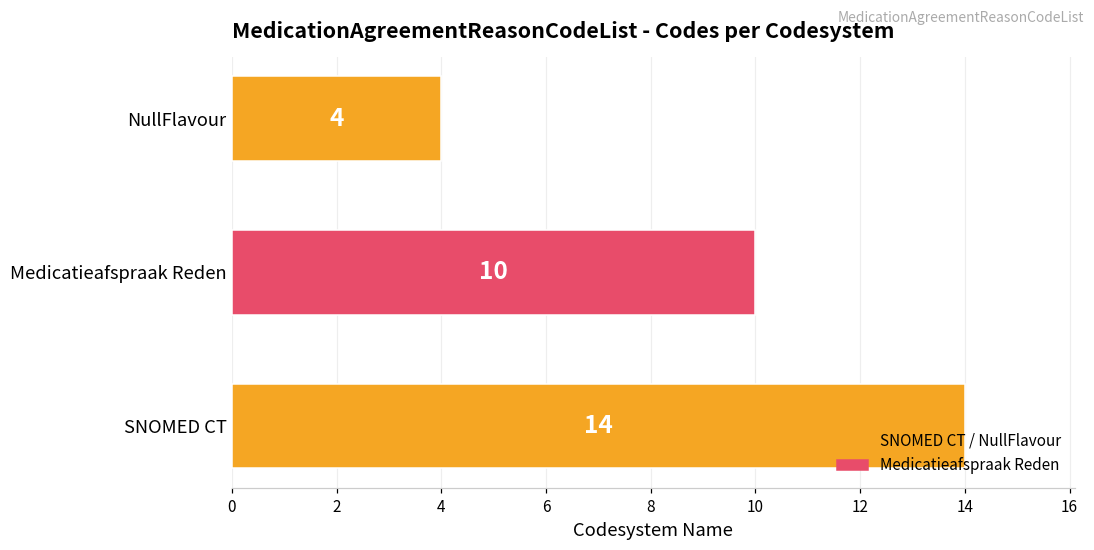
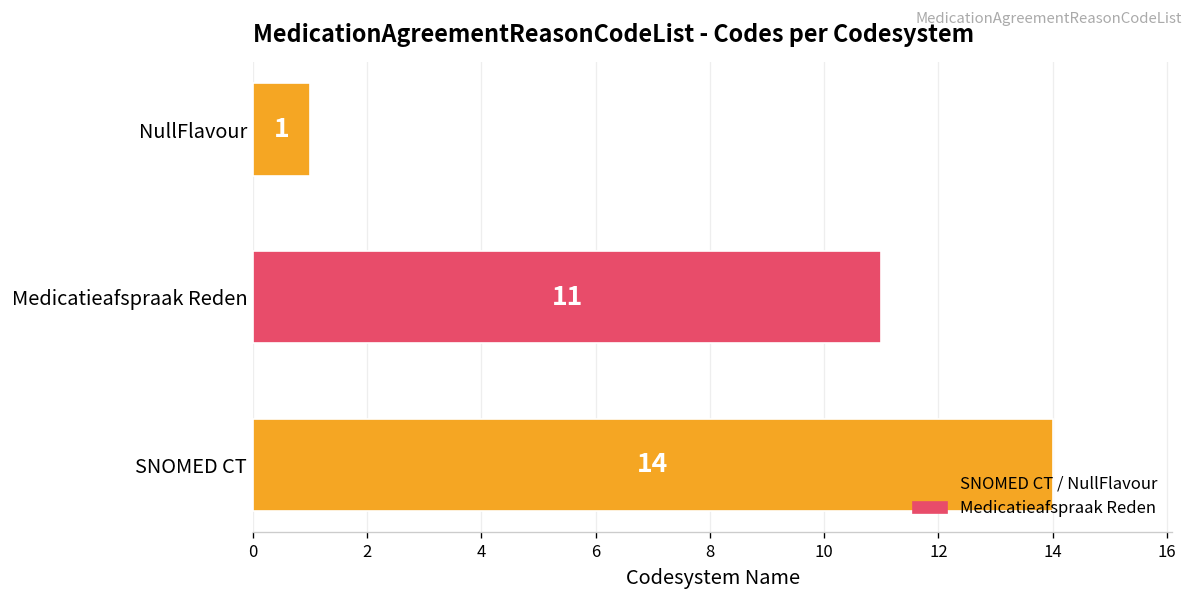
NullFlavour: 4 -> 1
Medicatieafspraak Reden: 10 -> 11
